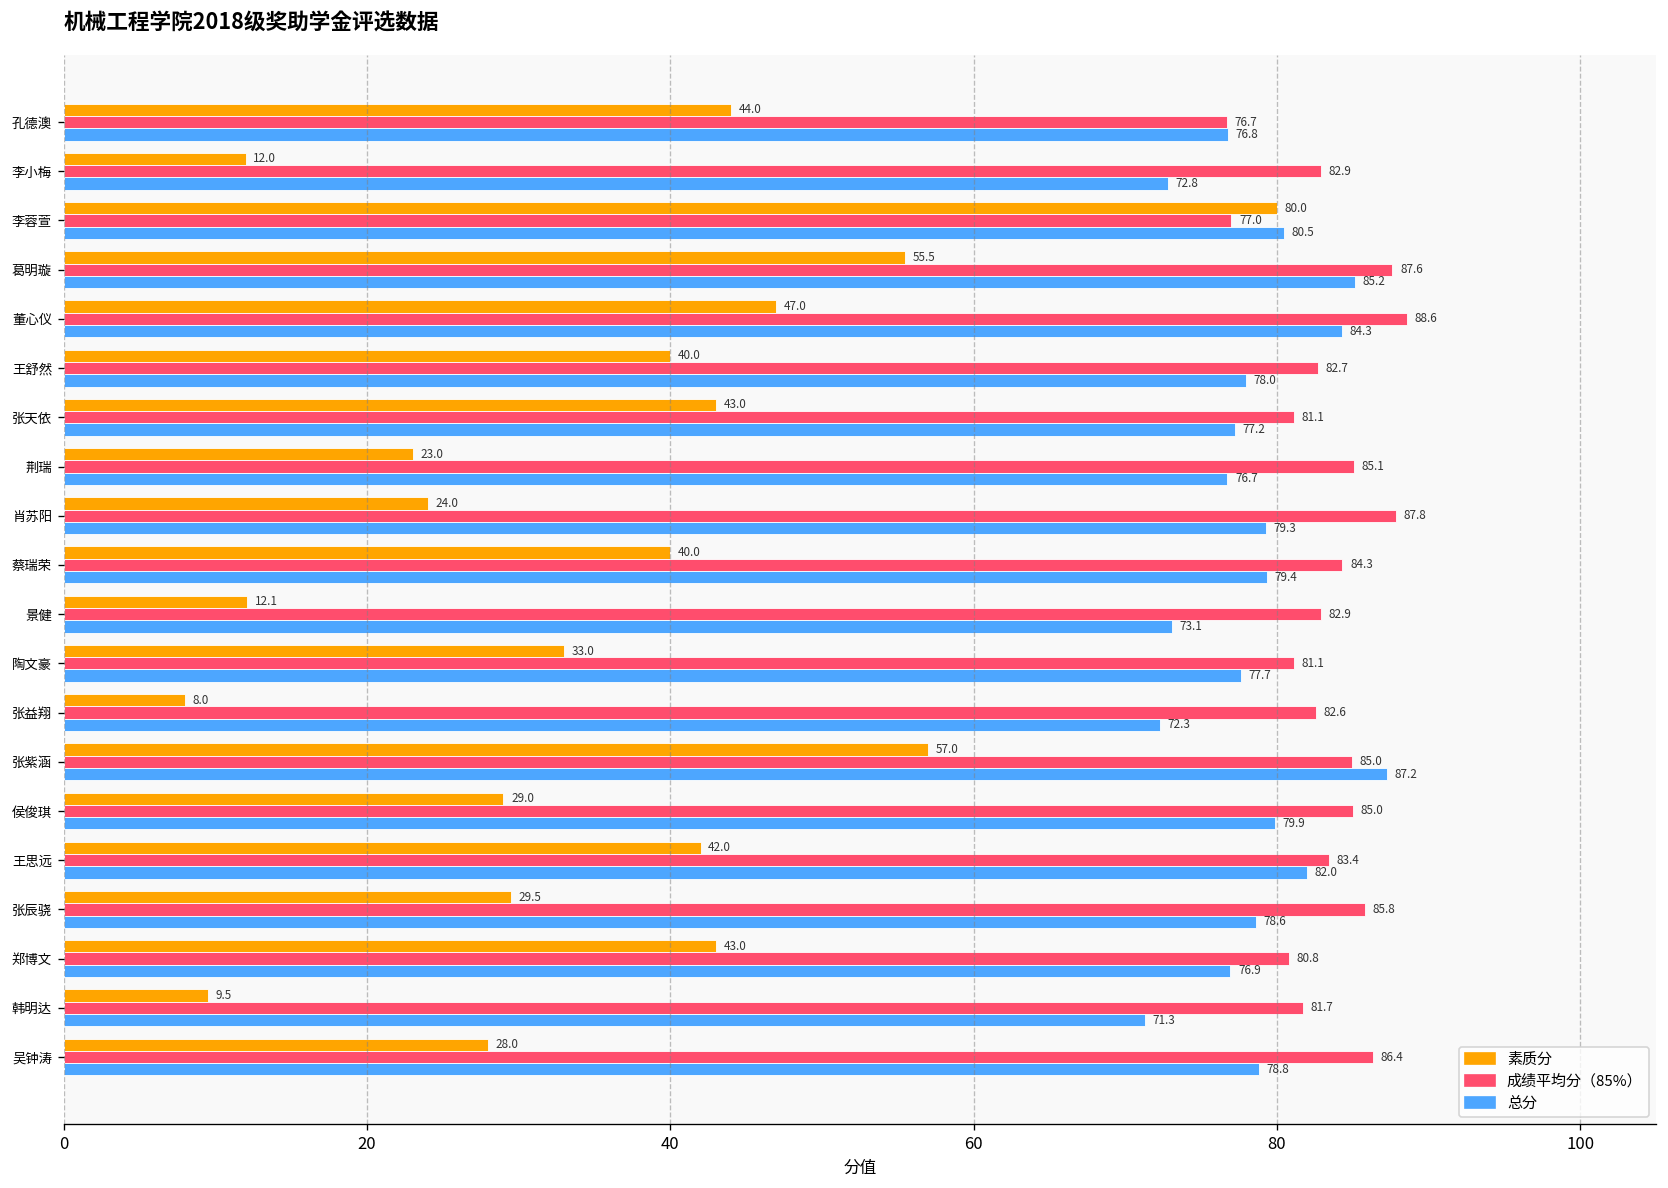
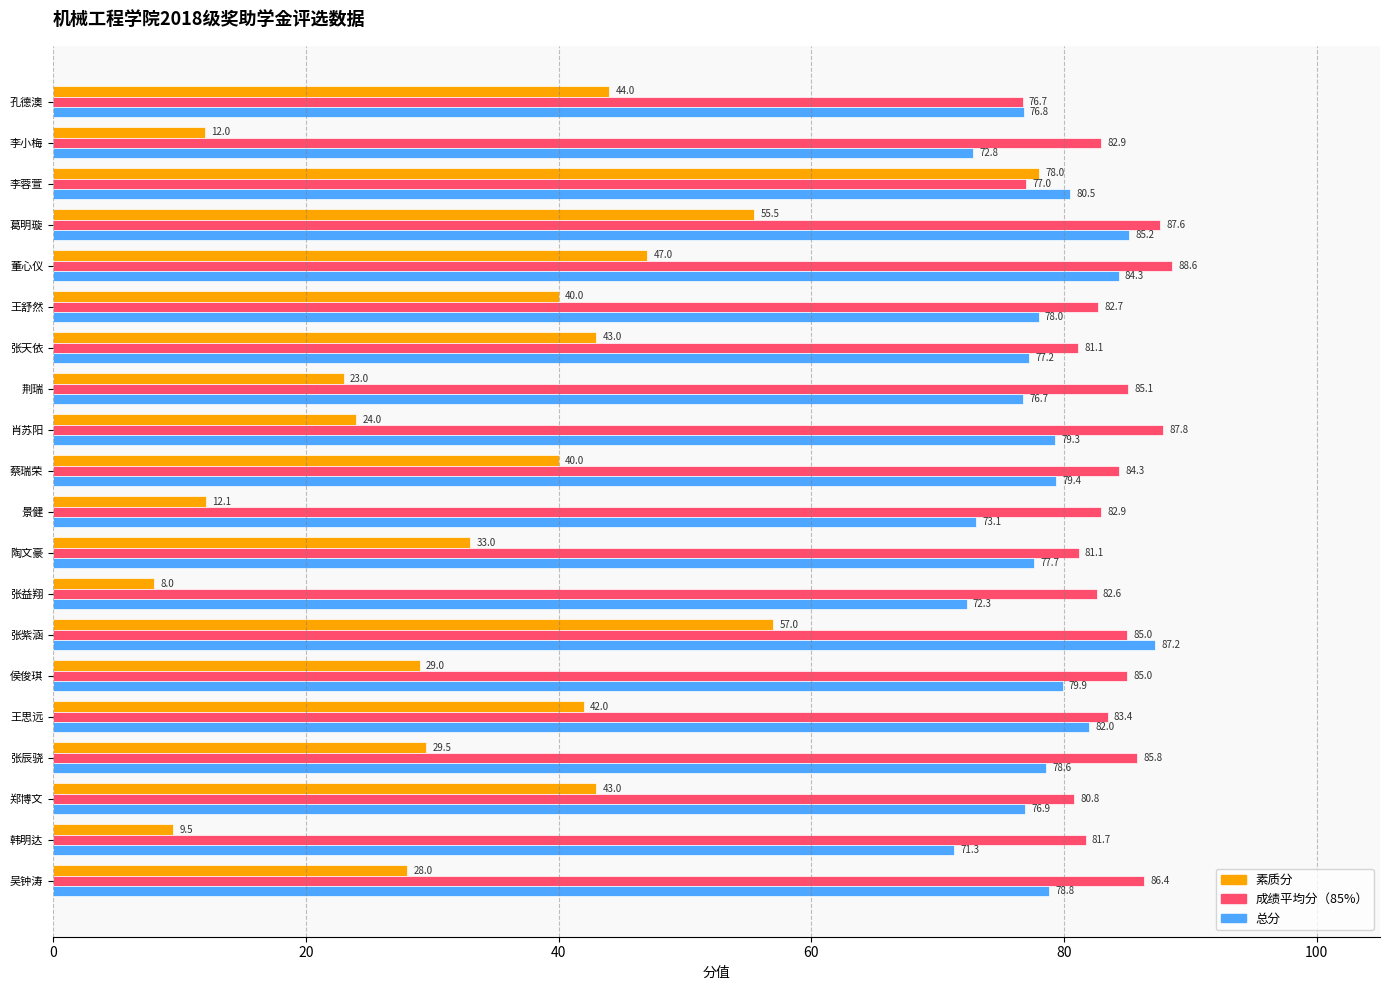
素质分, 李蓉萱: 80.0 -> 78.0
